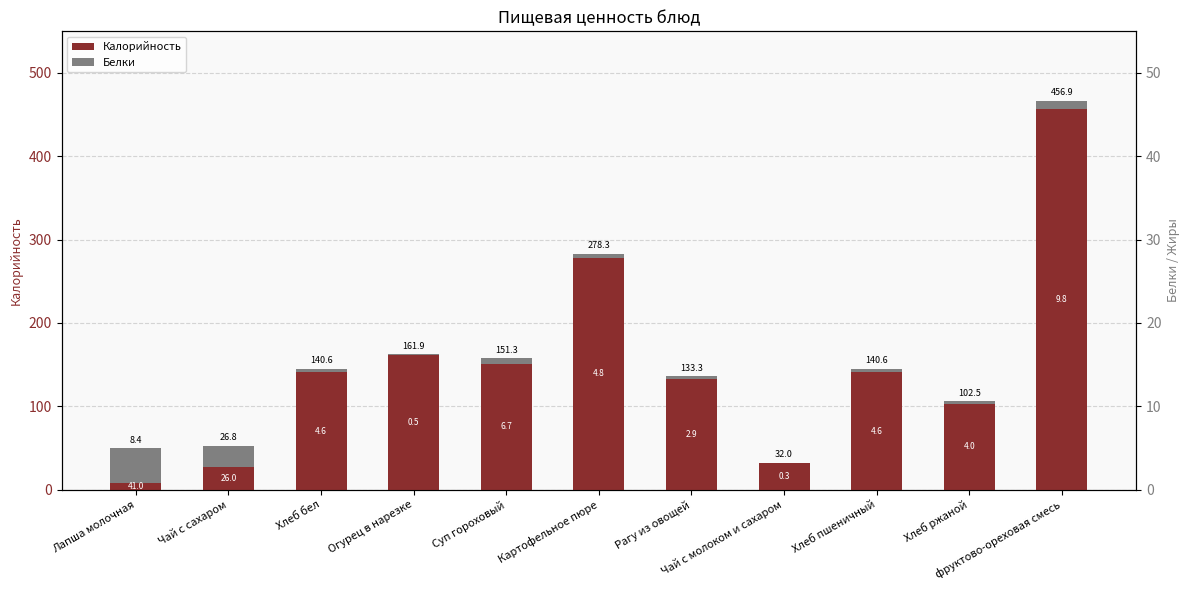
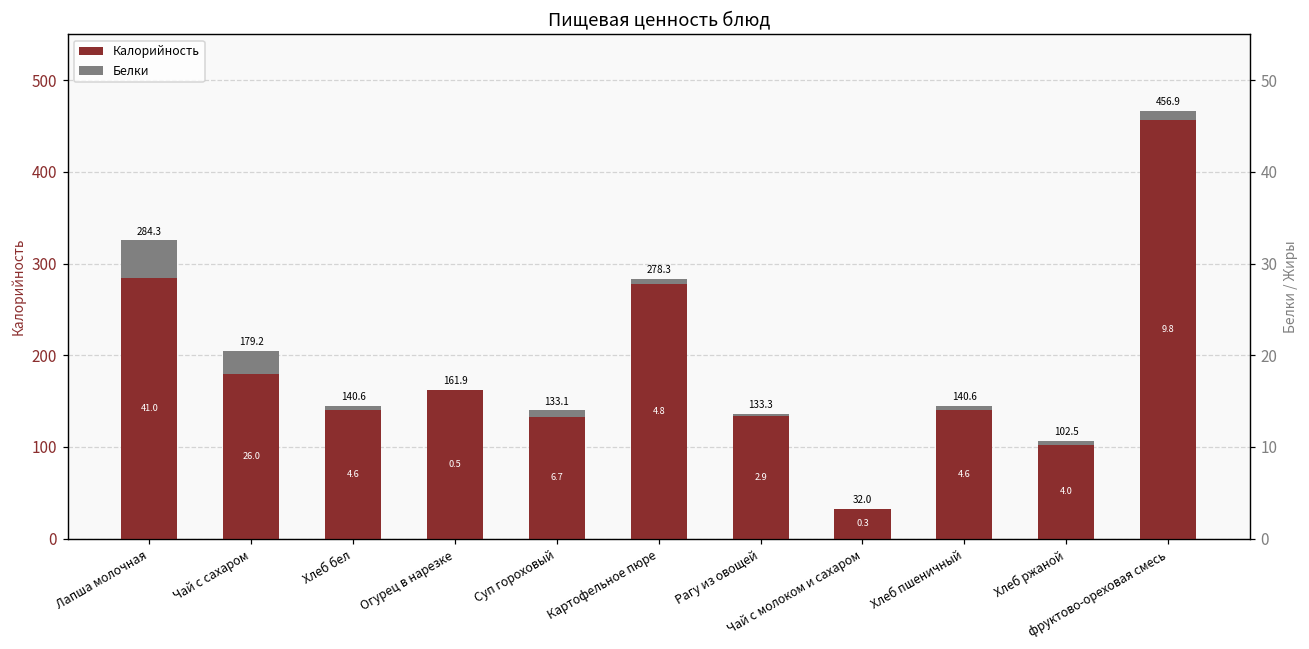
Калорийность, Лапша молочная: 8.4 -> 284.3
Калорийность, Чай с сахаром: 26.8 -> 179.2
Калорийность, Суп гороховый: 151.3 -> 133.1
